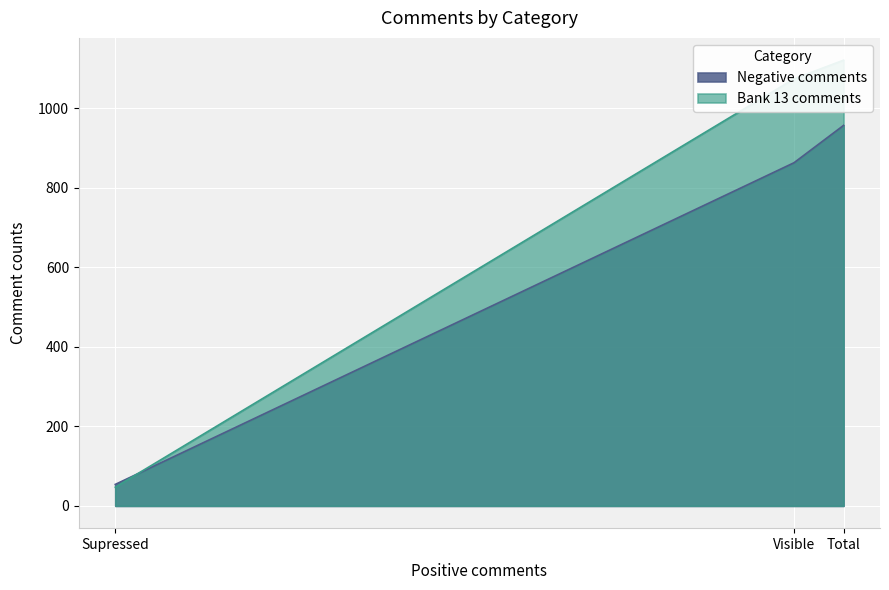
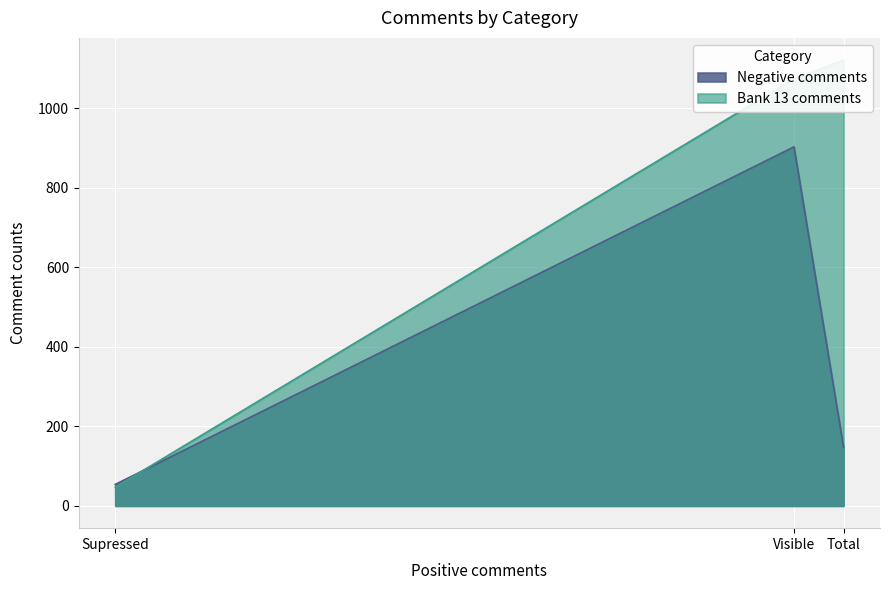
Negative comments, Visible: 860 -> 900
Negative comments, Total: 960 -> 150
